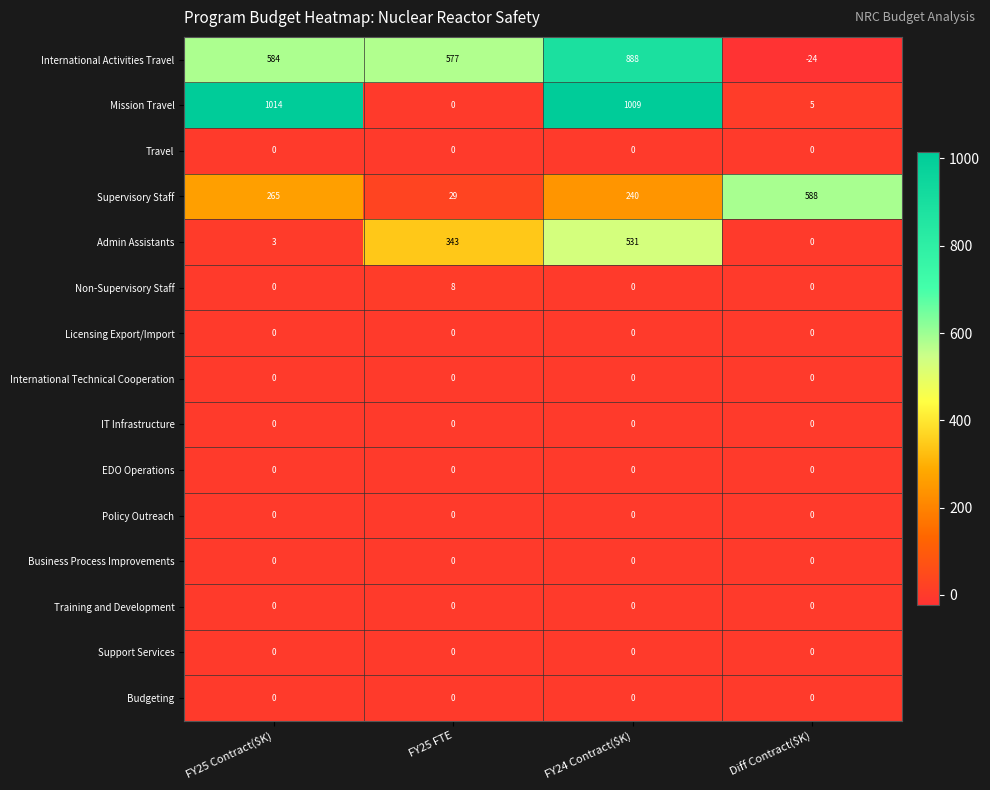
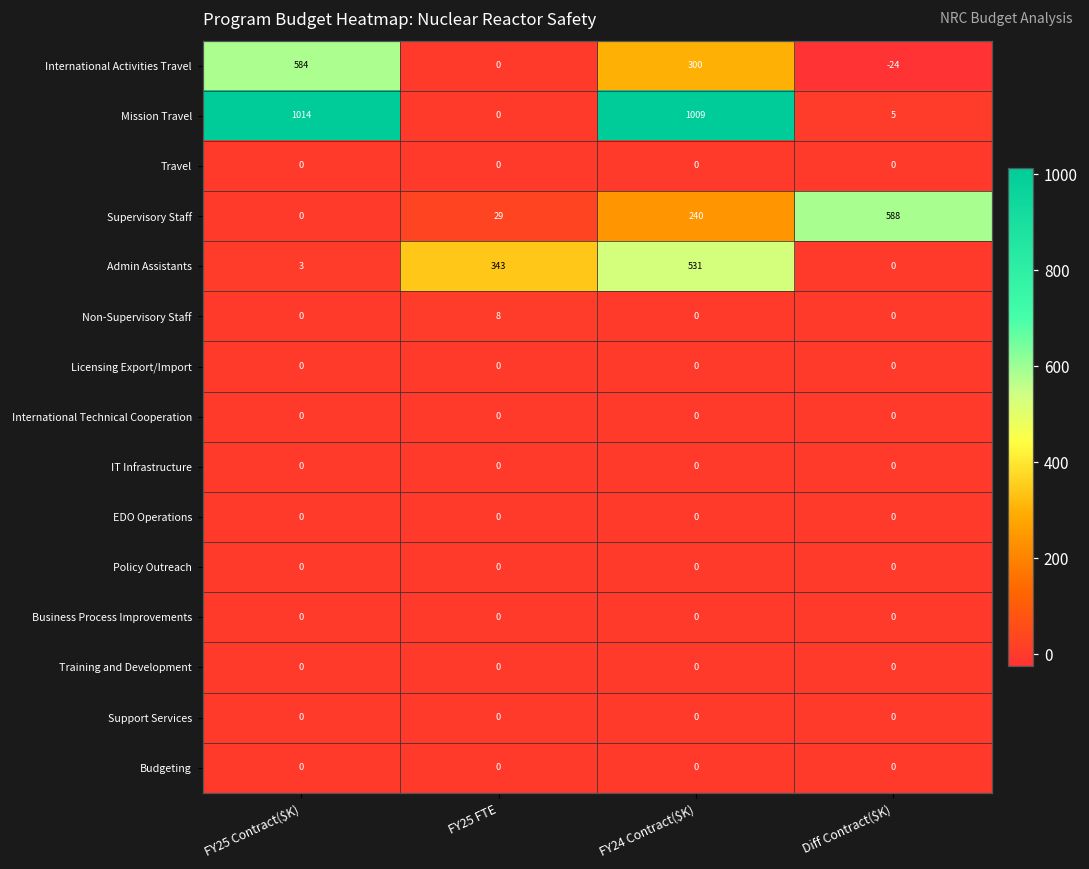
International Activities Travel, FY25 FTE: 577 -> 0
International Activities Travel, FY24 Contract($K): 888 -> 300
Supervisory Staff, FY25 Contract($K): 265 -> 0
